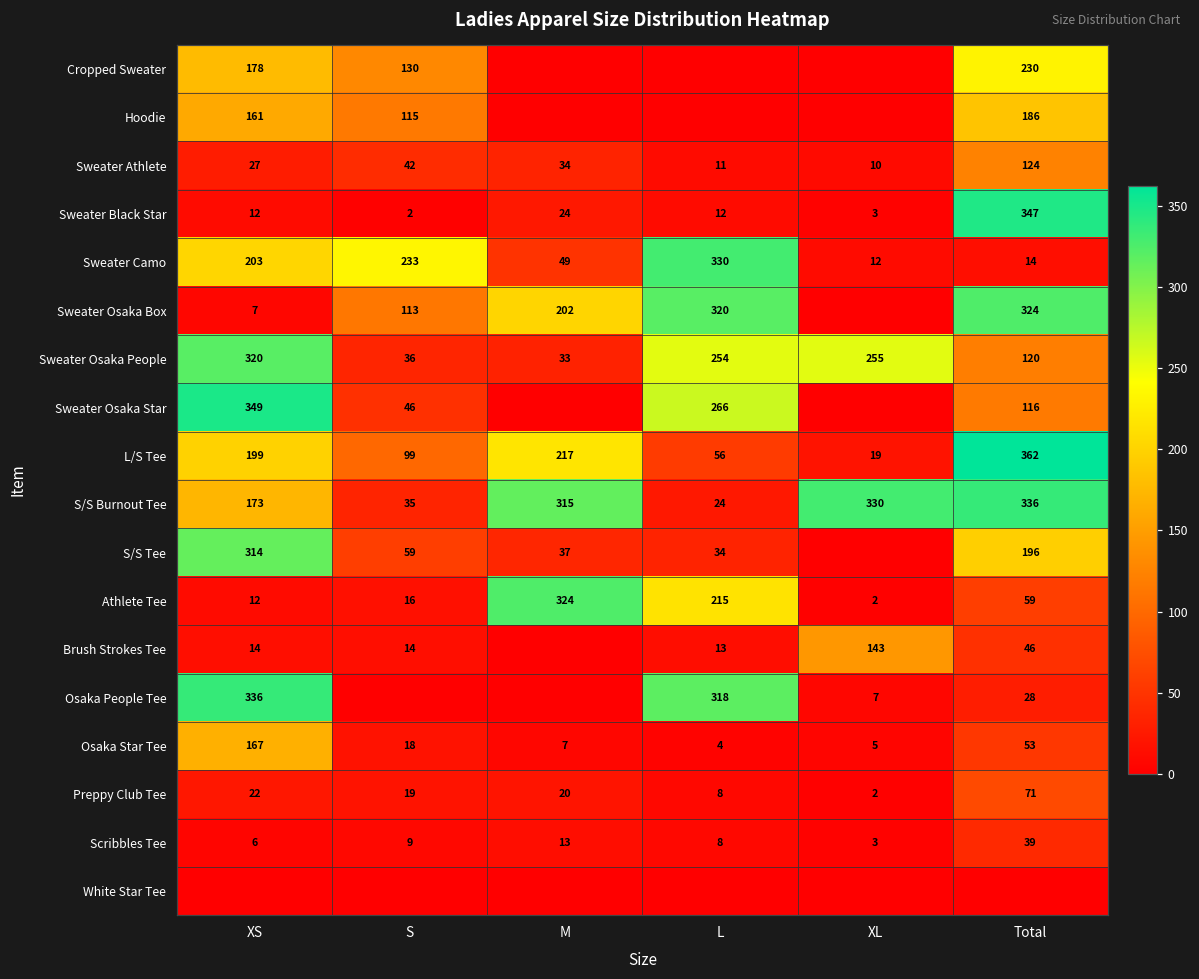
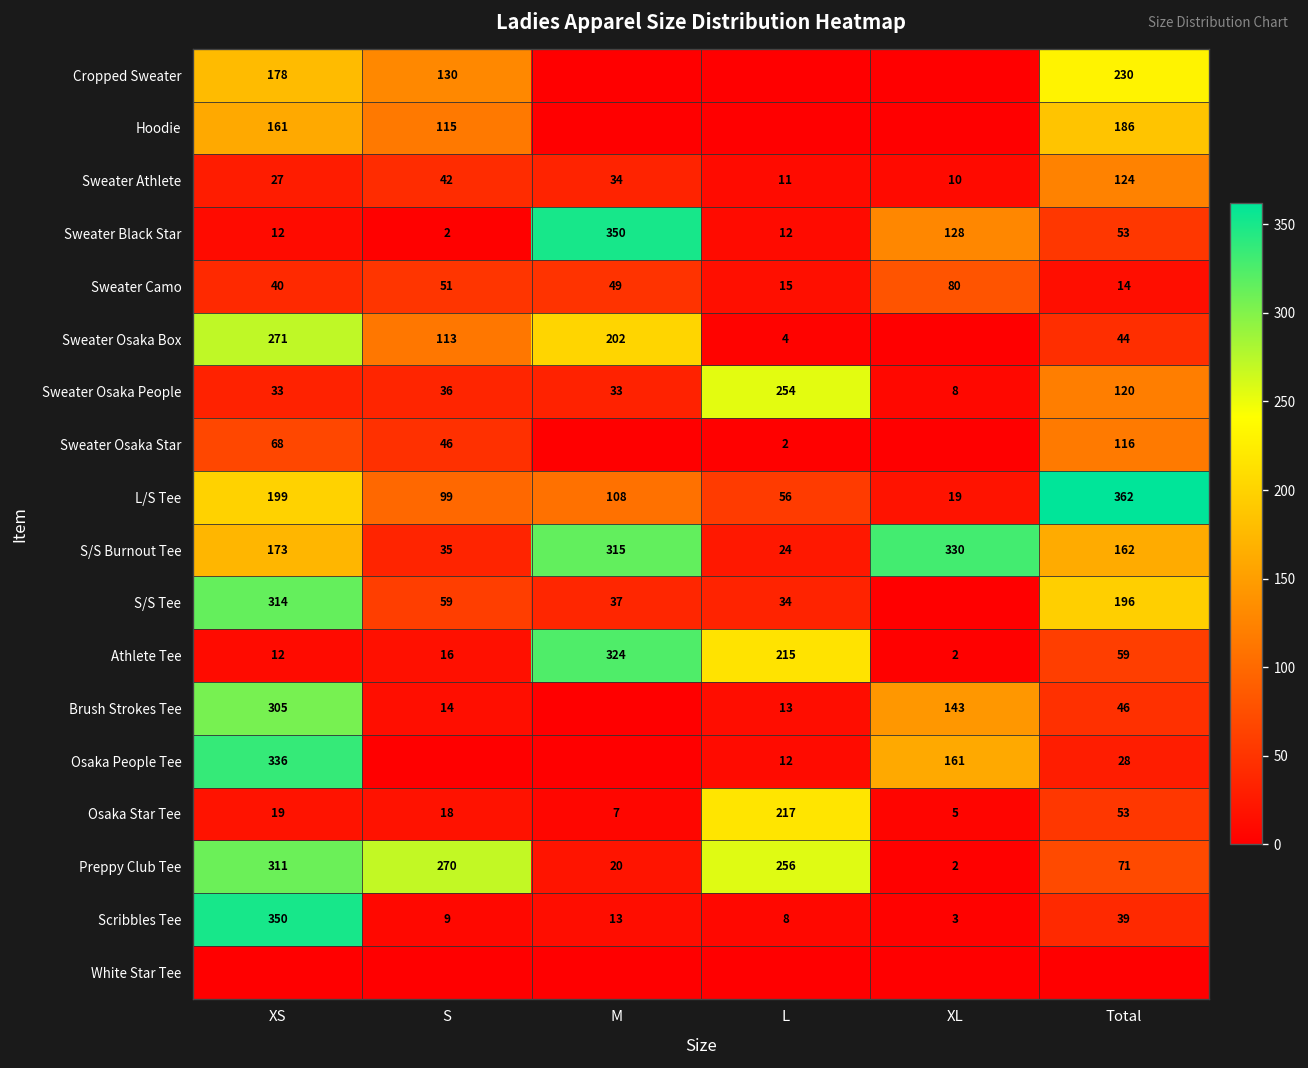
Sweater Black Star, M: 24 -> 350
Sweater Black Star, XL: 3 -> 128
Sweater Black Star, Total: 347 -> 53
Sweater Camo, XS: 203 -> 40
Sweater Camo, S: 233 -> 51
Sweater Camo, L: 330 -> 15
Sweater Camo, XL: 12 -> 80
Sweater Osaka Box, XS: 7 -> 271
Sweater Osaka Box, L: 320 -> 4
Sweater Osaka Box, Total: 324 -> 44
Sweater Osaka People, XS: 320 -> 33
Sweater Osaka People, XL: 255 -> 8
Sweater Osaka Star, XS: 349 -> 68
Sweater Osaka Star, L: 266 -> 2
L/S Tee, M: 217 -> 108
S/S Burnout Tee, Total: 336 -> 162
Brush Strokes Tee, XS: 14 -> 305
Osaka People Tee, L: 318 -> 12
Osaka People Tee, XL: 7 -> 161
Osaka Star Tee, XS: 167 -> 19
Osaka Star Tee, L: 4 -> 217
Preppy Club Tee, XS: 22 -> 311
Preppy Club Tee, S: 19 -> 270
Preppy Club Tee, L: 8 -> 256
Scribbles Tee, XS: 6 -> 350
